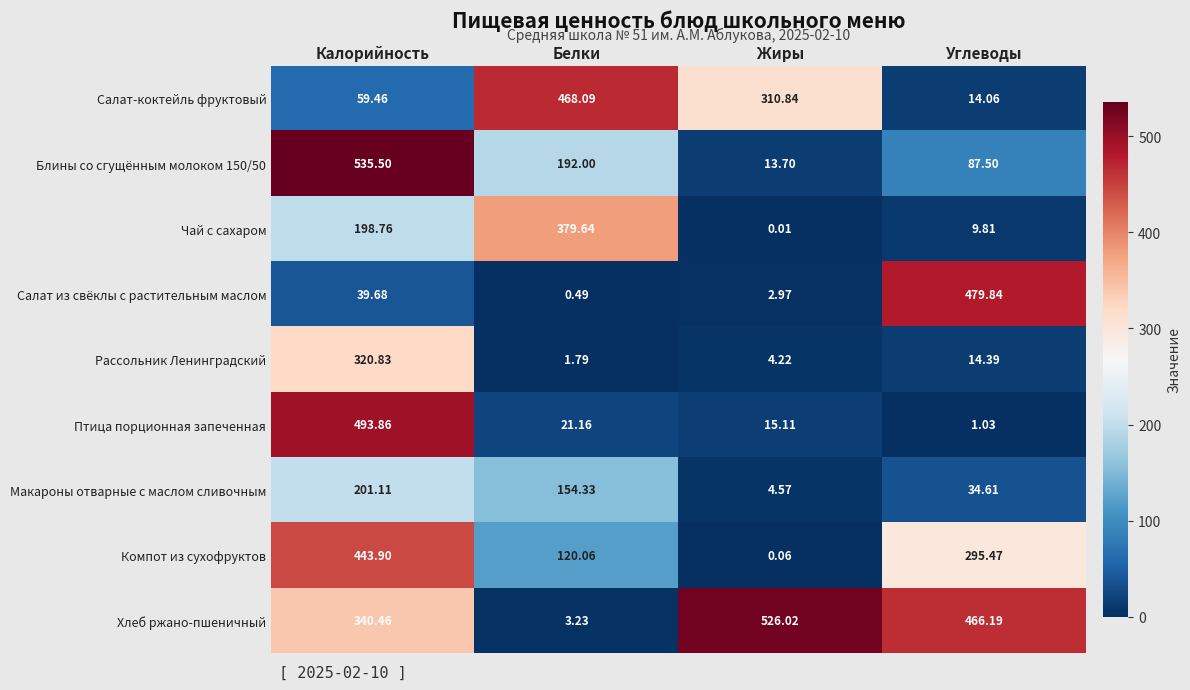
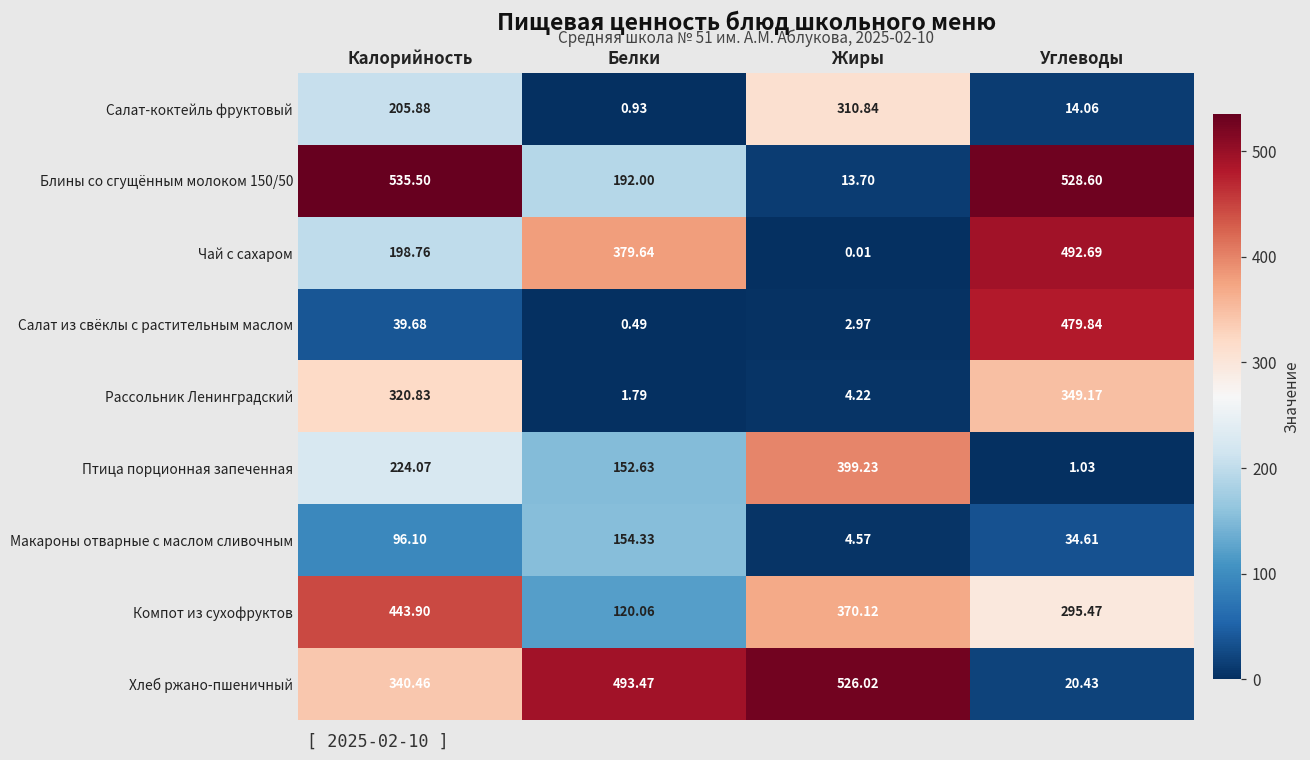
Салат-коктейль фруктовый, Калорийность: 59.46 -> 205.88
Салат-коктейль фруктовый, Белки: 468.09 -> 0.93
Блины со сгущённым молоком 150/50, Углеводы: 87.50 -> 528.60
Чай с сахаром, Углеводы: 9.81 -> 492.69
Рассольник Ленинградский, Углеводы: 14.39 -> 349.17
Птица порционная запеченная, Калорийность: 493.86 -> 224.07
Птица порционная запеченная, Белки: 21.16 -> 152.63
Птица порционная запеченная, Жиры: 15.11 -> 399.23
Макароны отварные с маслом сливочным, Калорийность: 201.11 -> 96.10
Компот из сухофруктов, Жиры: 0.06 -> 370.12
Хлеб ржано-пшеничный, Белки: 3.23 -> 493.47
Хлеб ржано-пшеничный, Углеводы: 466.19 -> 20.43
